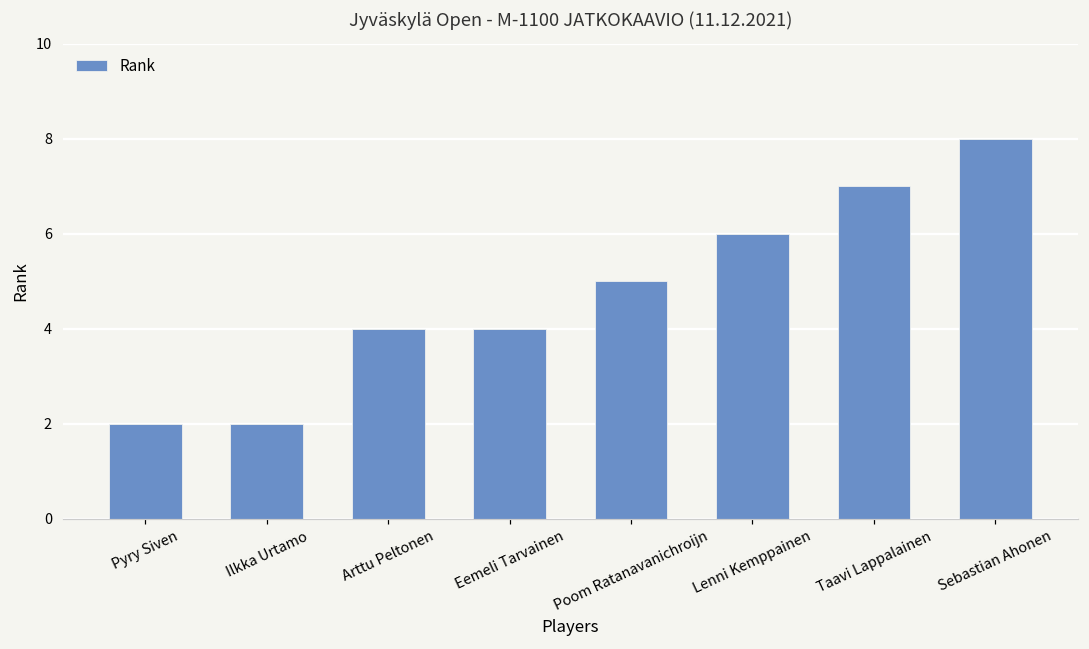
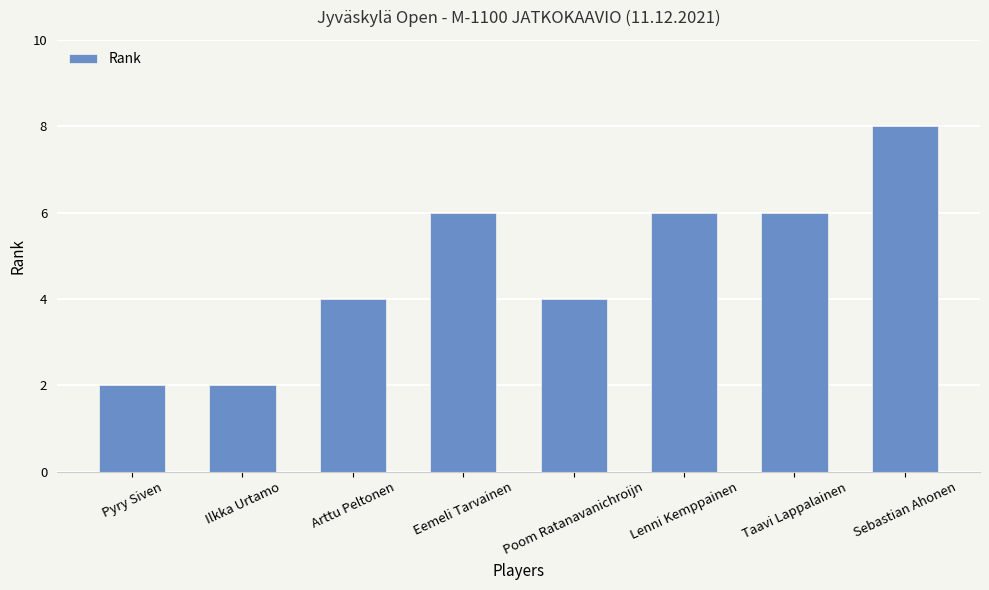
Eemeli Tarvainen: 4 -> 6
Poom Ratanavanichroijn: 5 -> 4
Taavi Lappalainen: 7 -> 6
